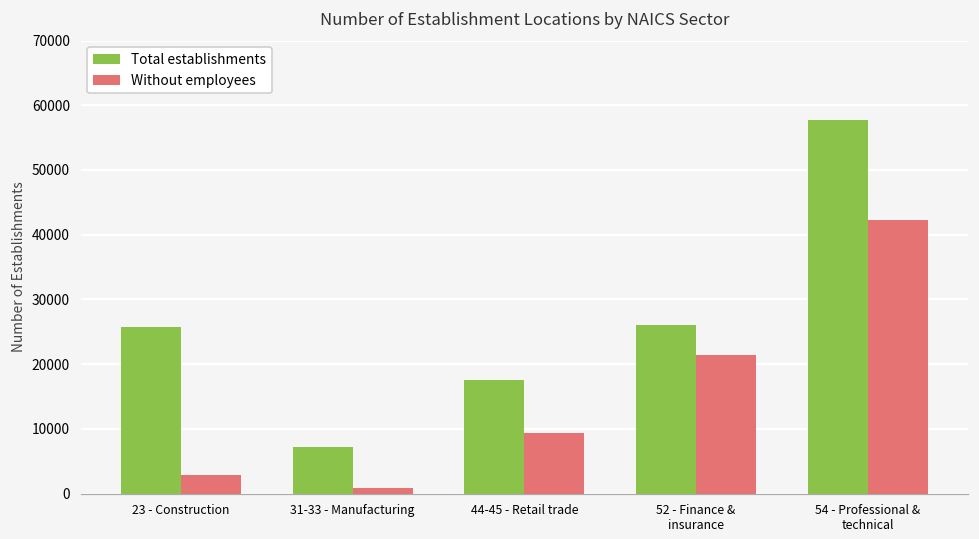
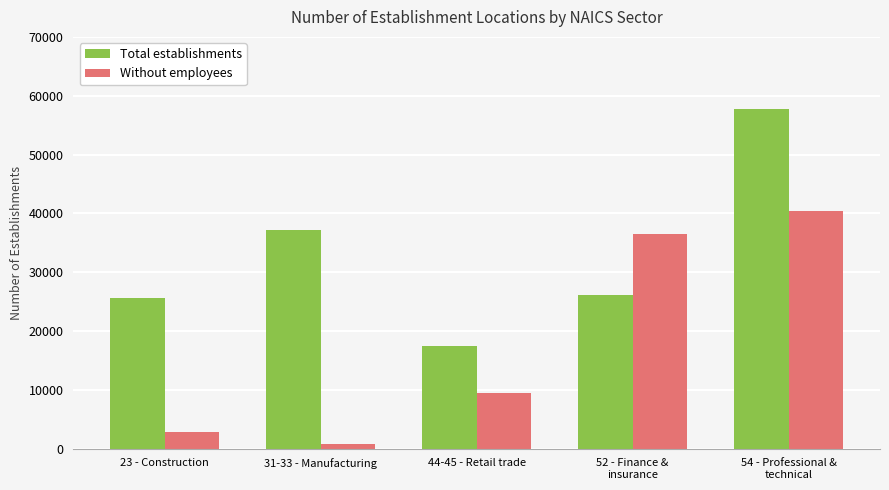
Total establishments, 31-33 - Manufacturing: 7000 -> 37000
Without employees, 52 - Finance & insurance: 21000 -> 36000
Without employees, 54 - Professional & technical: 42000 -> 40000
